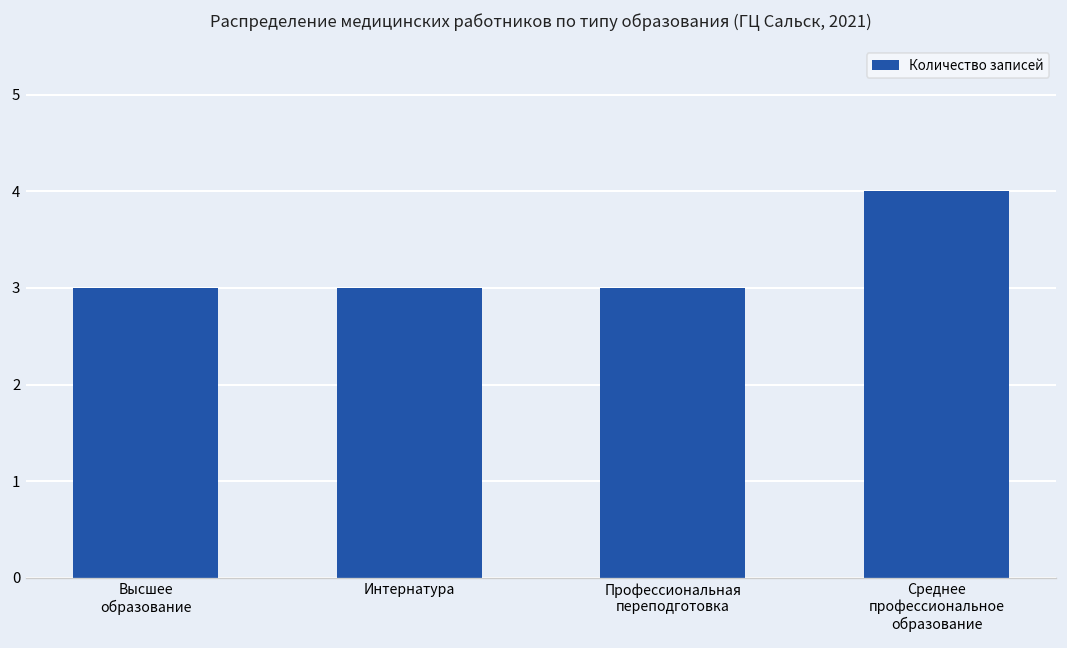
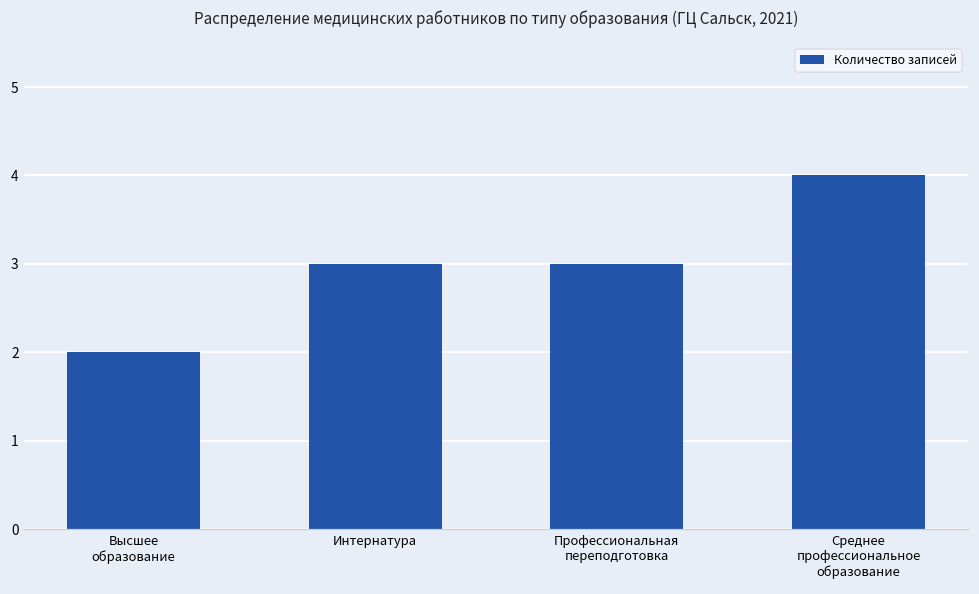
Высшее образование: 3 -> 2
